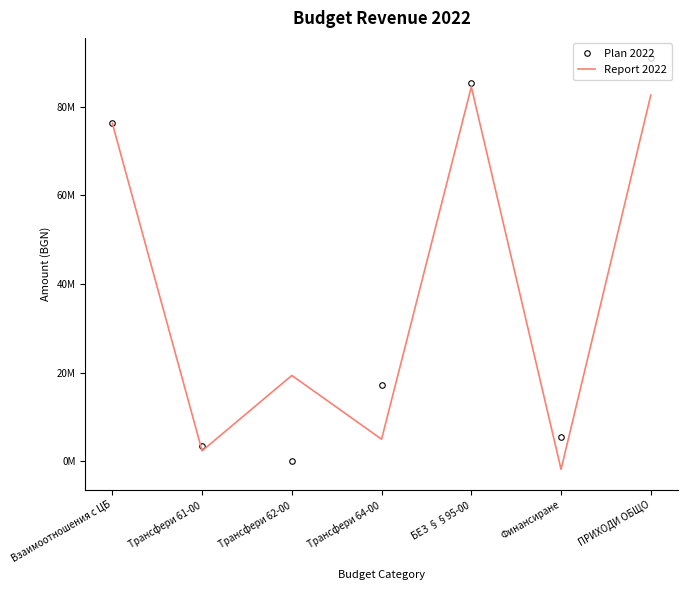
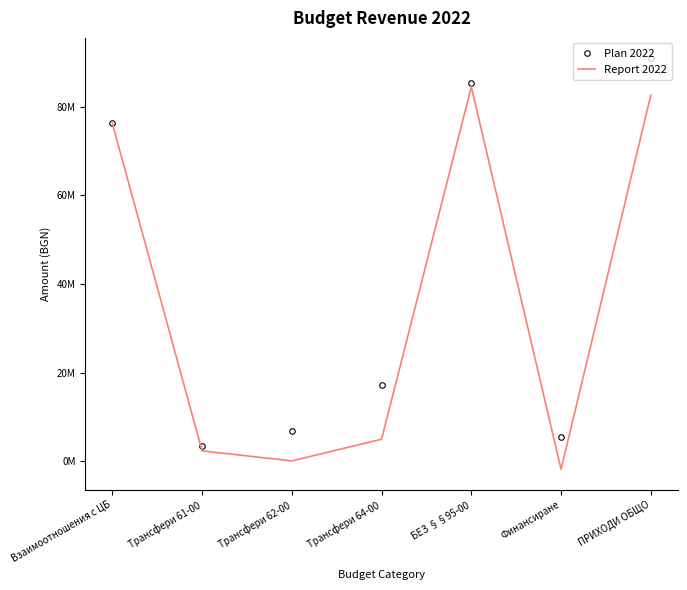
Plan 2022, Трансфери 62-00: 0 -> 7000000
Report 2022, Трансфери 62-00: 19000000 -> 0
